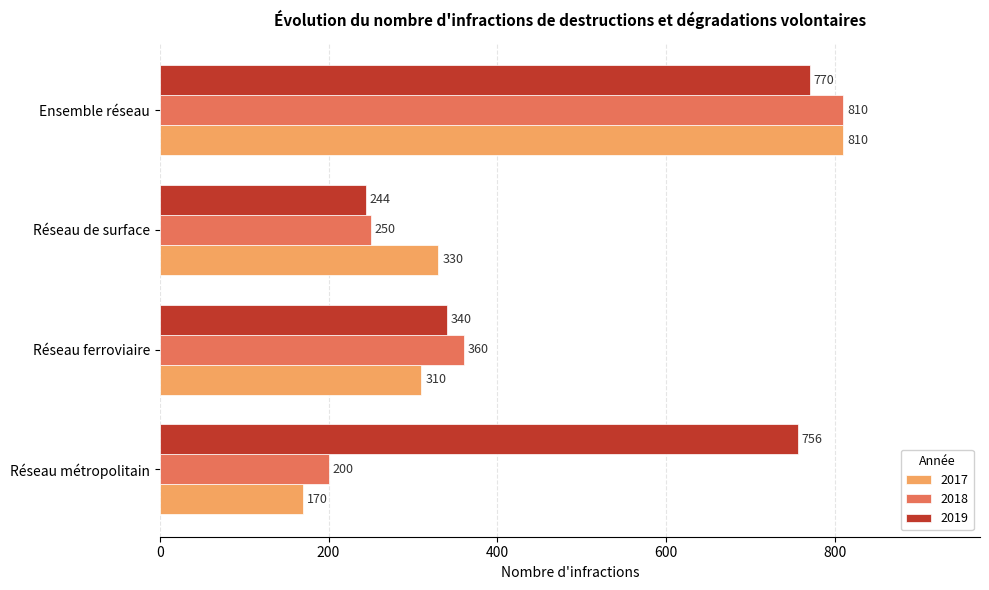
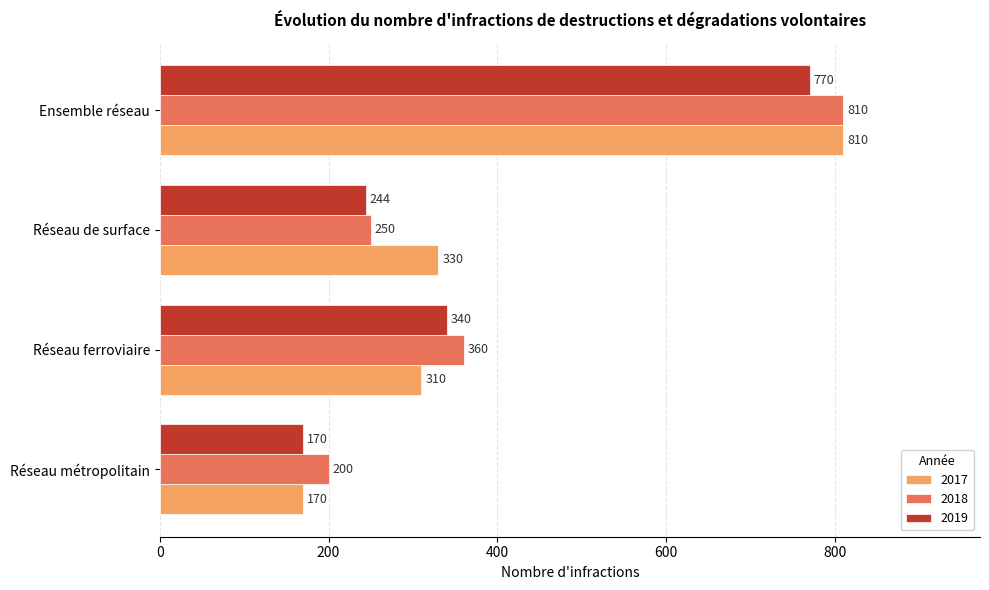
2019, Réseau métropolitain: 756 -> 170
